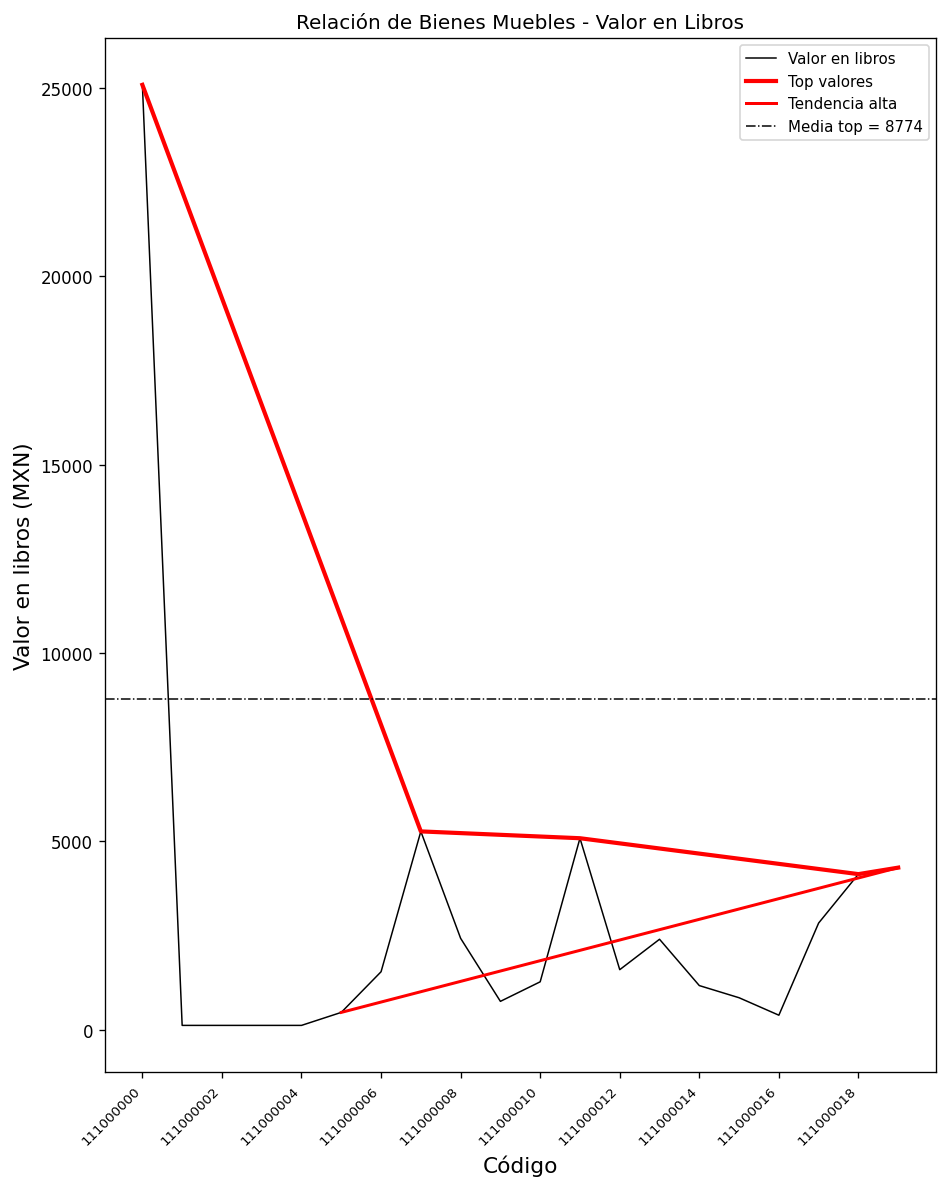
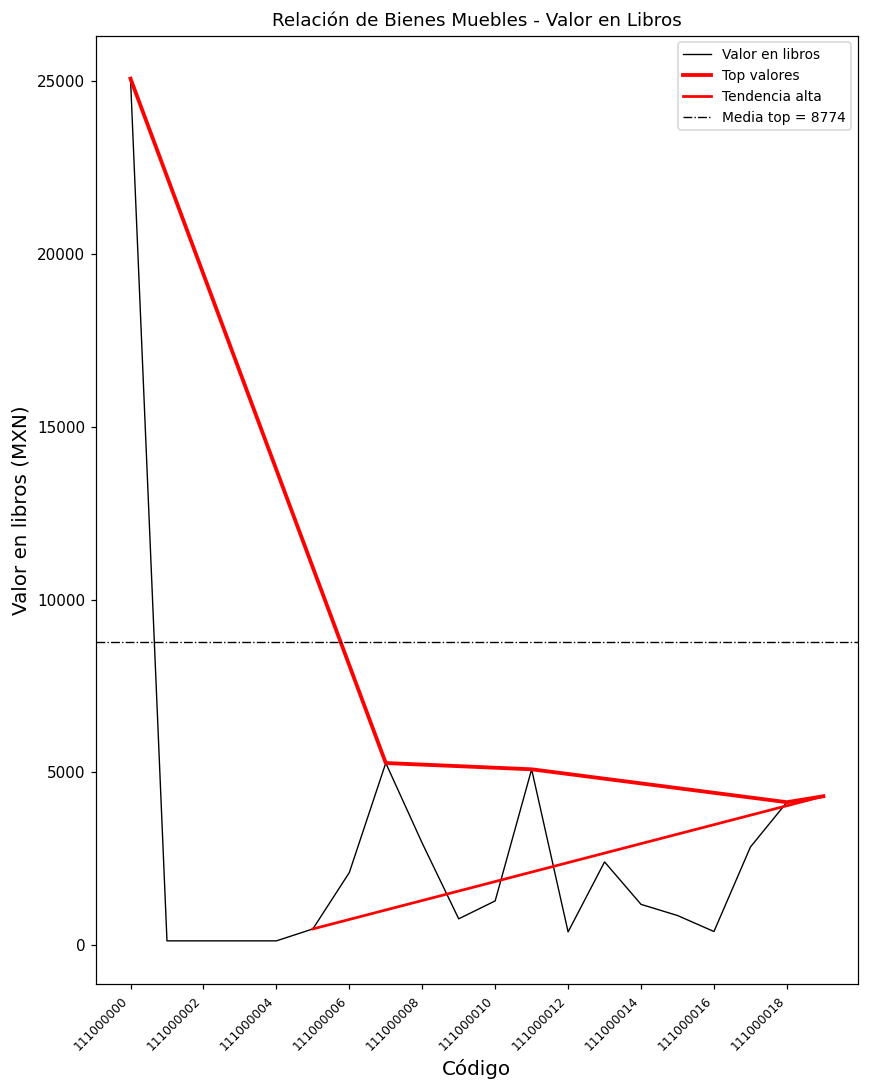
Valor en libros, 111000006: 1500 -> 2100
Valor en libros, 111000008: 2400 -> 2900
Valor en libros, 111000012: 1600 -> 400
